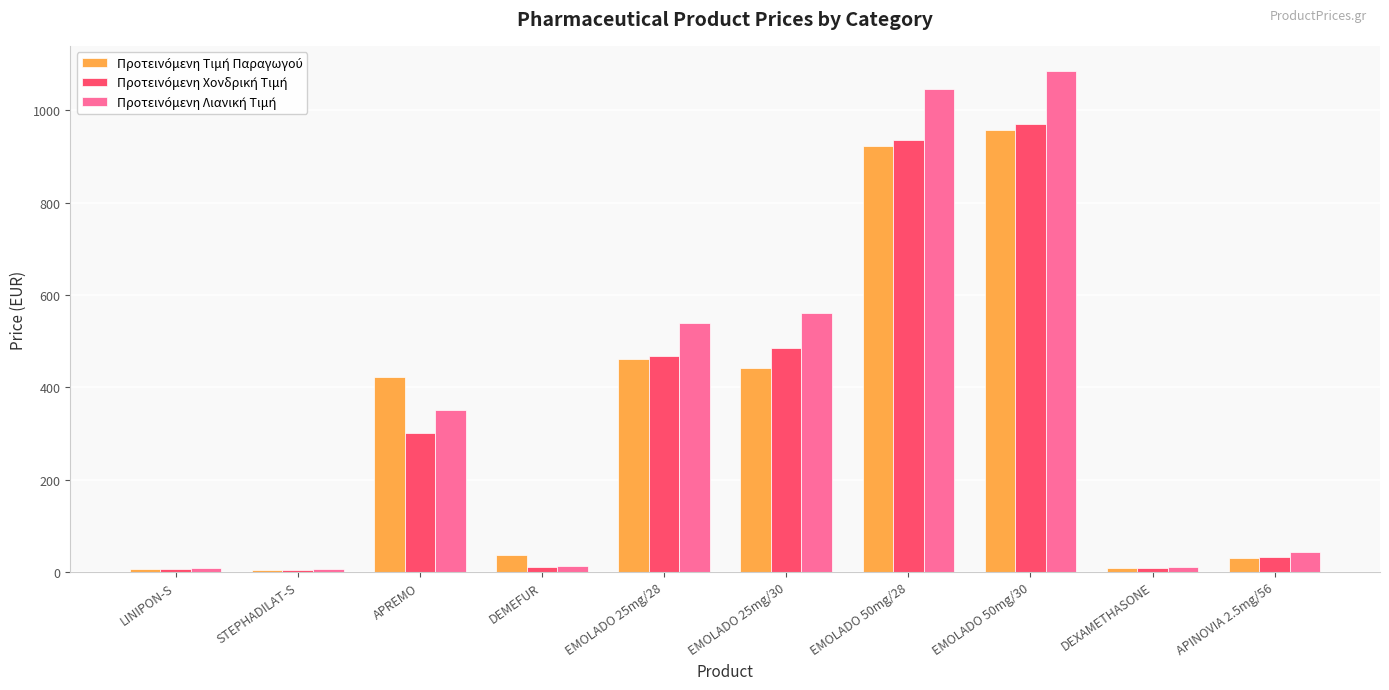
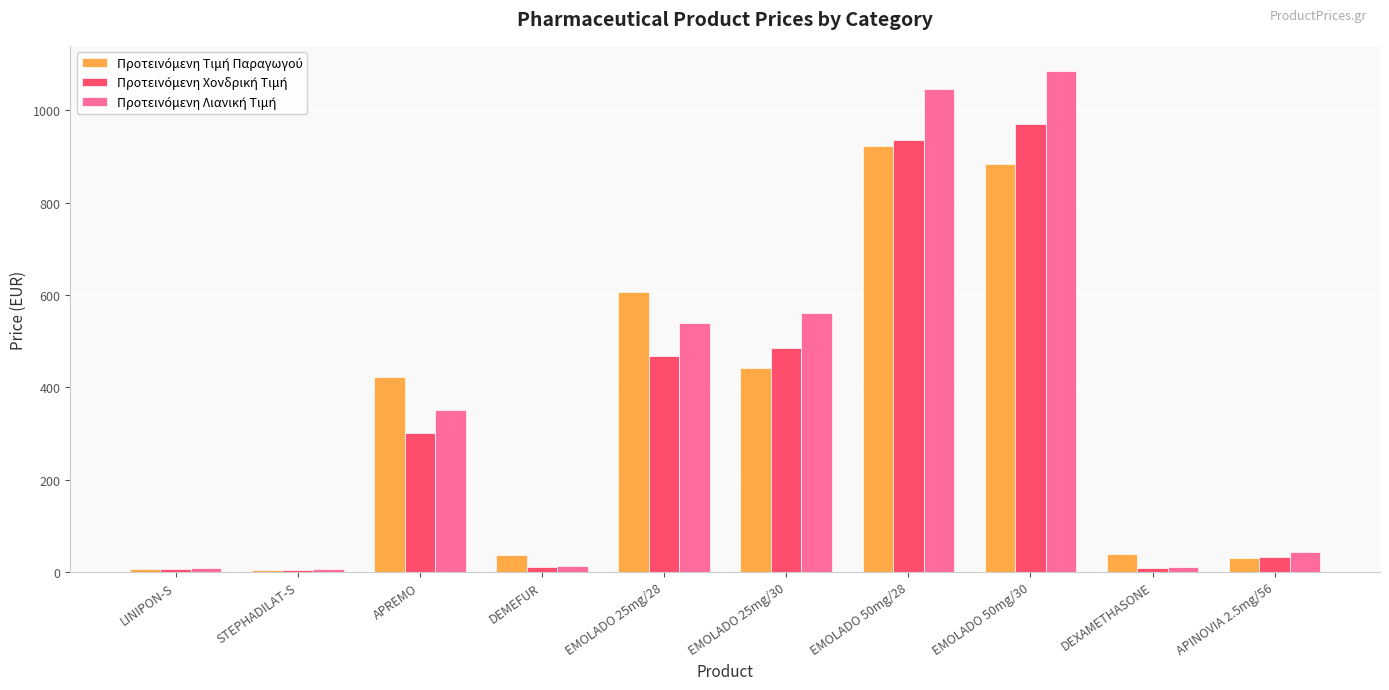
Προτεινόμενη Τιμή Παραγωγού, EMOLADO 25mg/28: 460 -> 610
Προτεινόμενη Τιμή Παραγωγού, EMOLADO 50mg/30: 960 -> 880
Προτεινόμενη Τιμή Παραγωγού, DEXAMETHASONE: 10 -> 40
